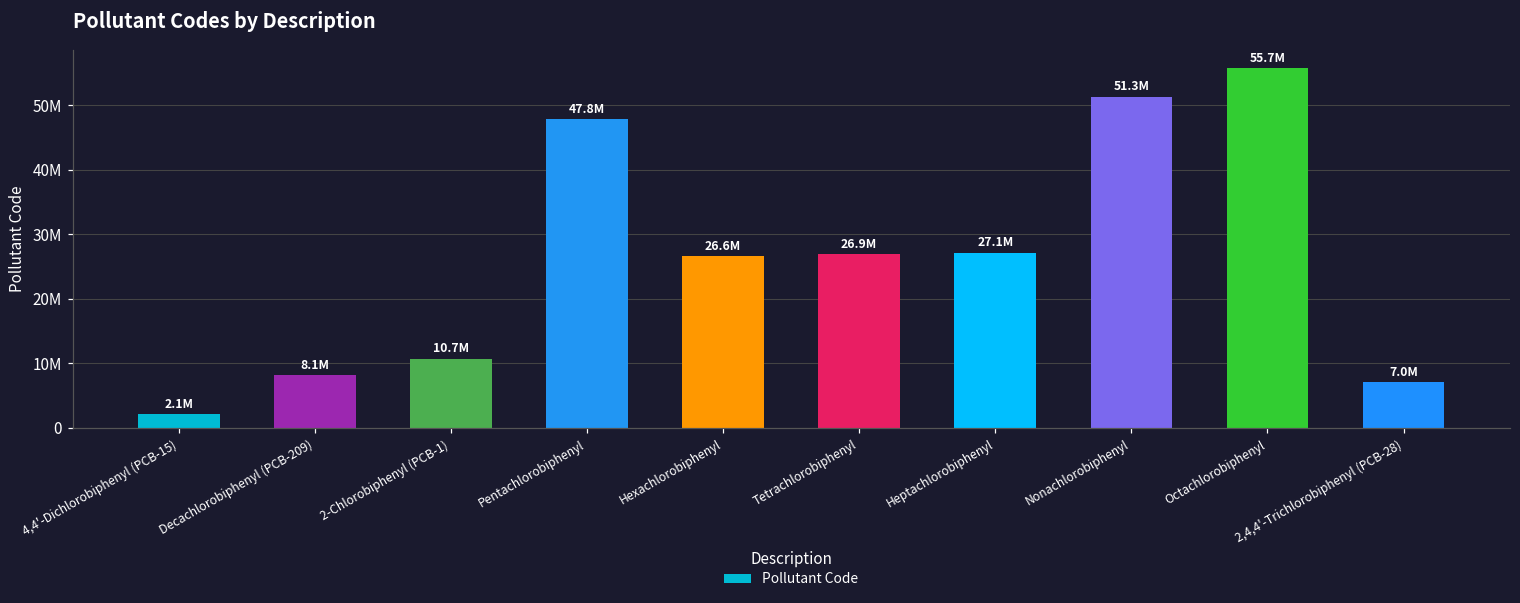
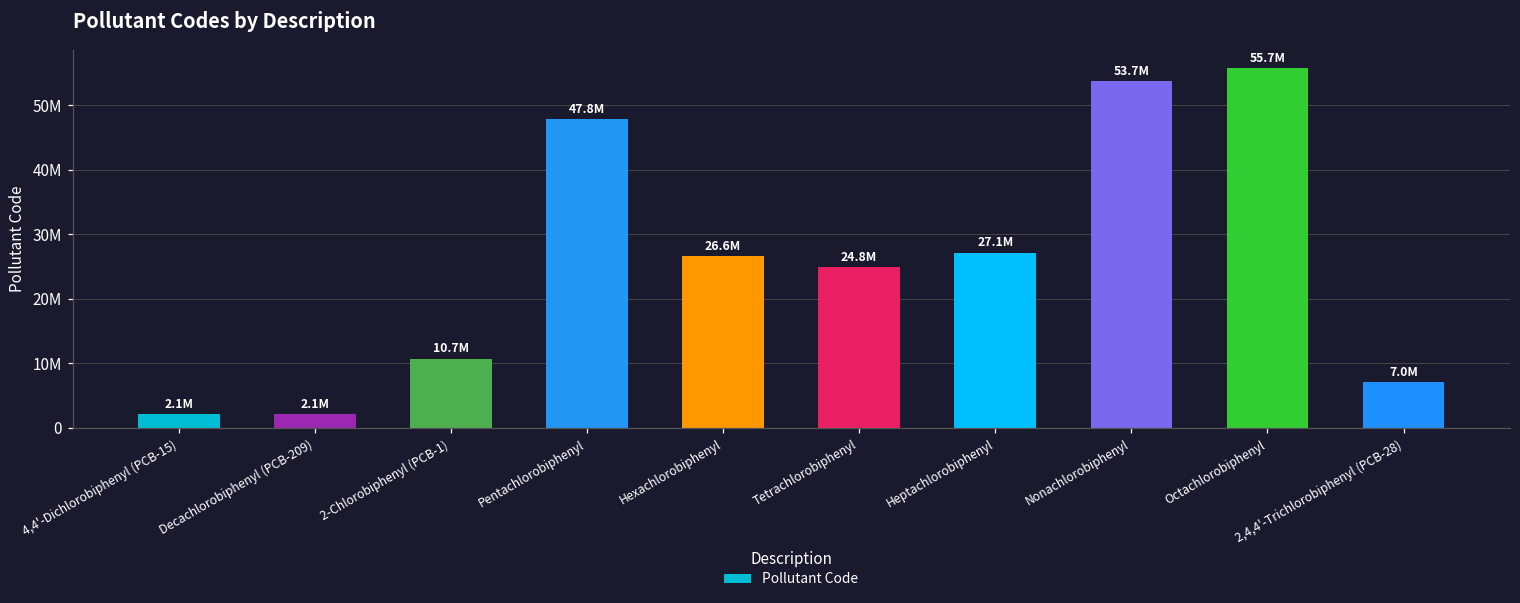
Decachlorobiphenyl (PCB-209): 8.1M -> 2.1M
Tetrachlorobiphenyl: 26.9M -> 24.8M
Nonachlorobiphenyl: 51.3M -> 53.7M
